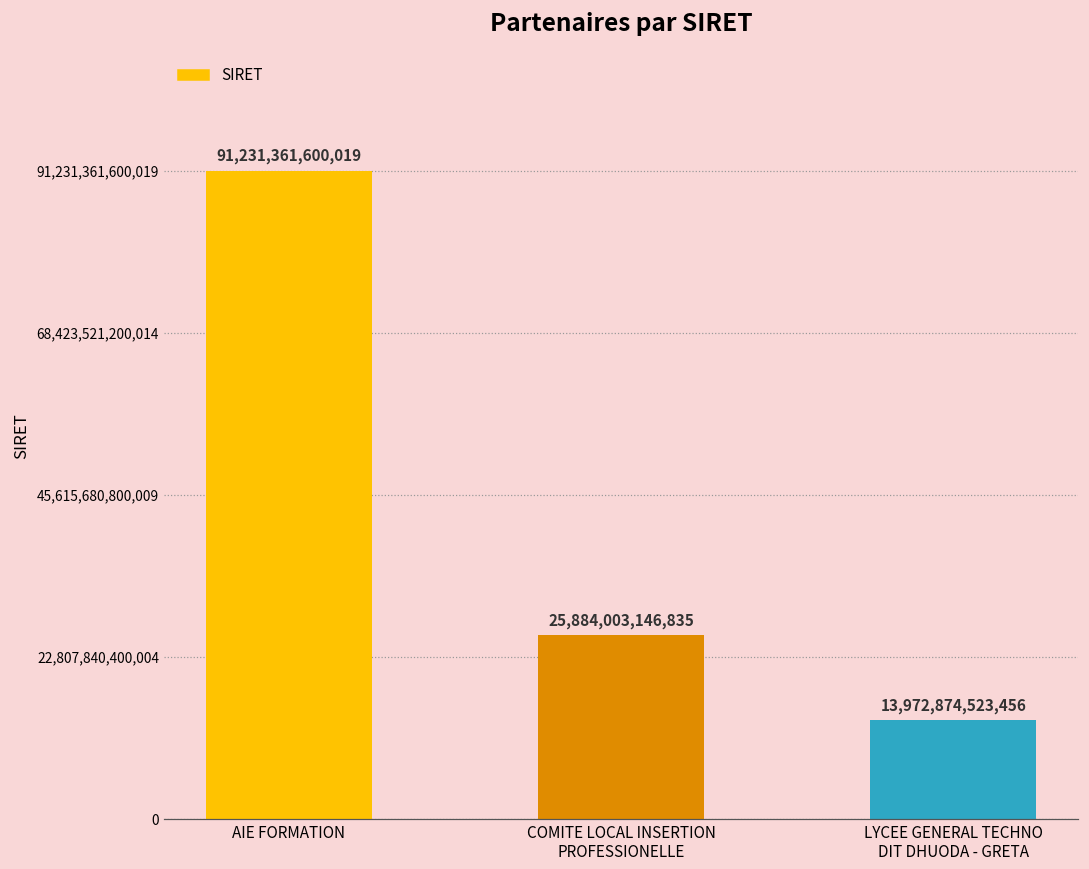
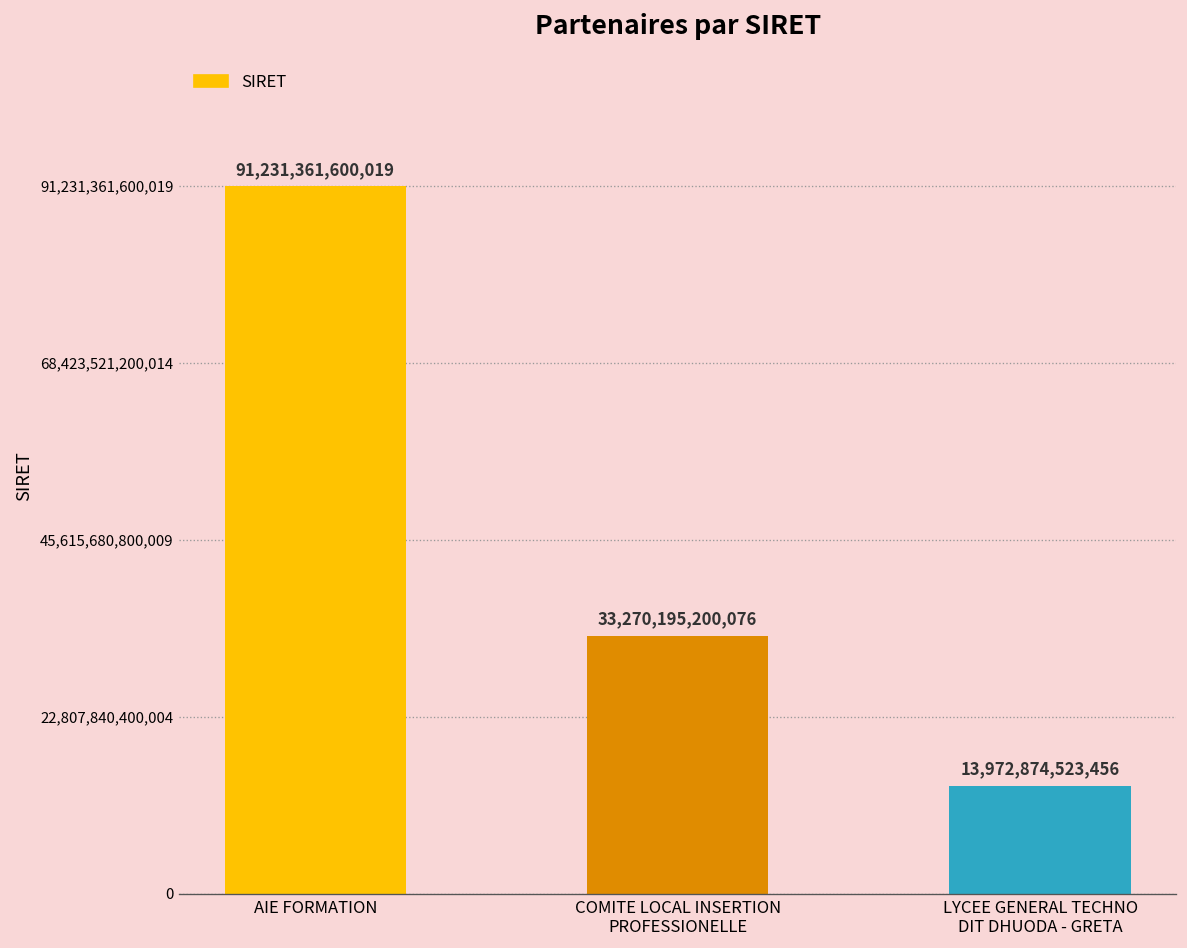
COMITE LOCAL INSERTION PROFESSIONELLE: 25,884,003,146,835 -> 33,270,195,200,076
